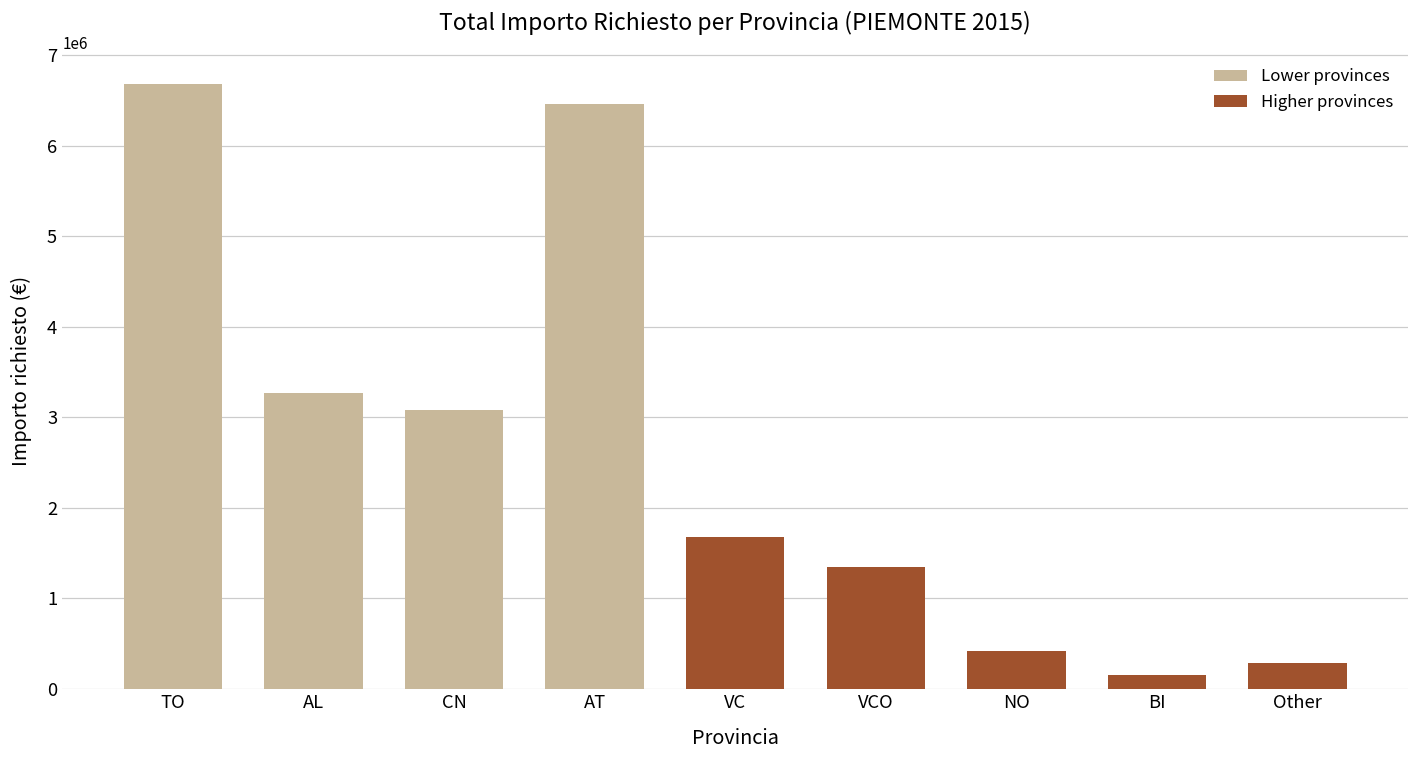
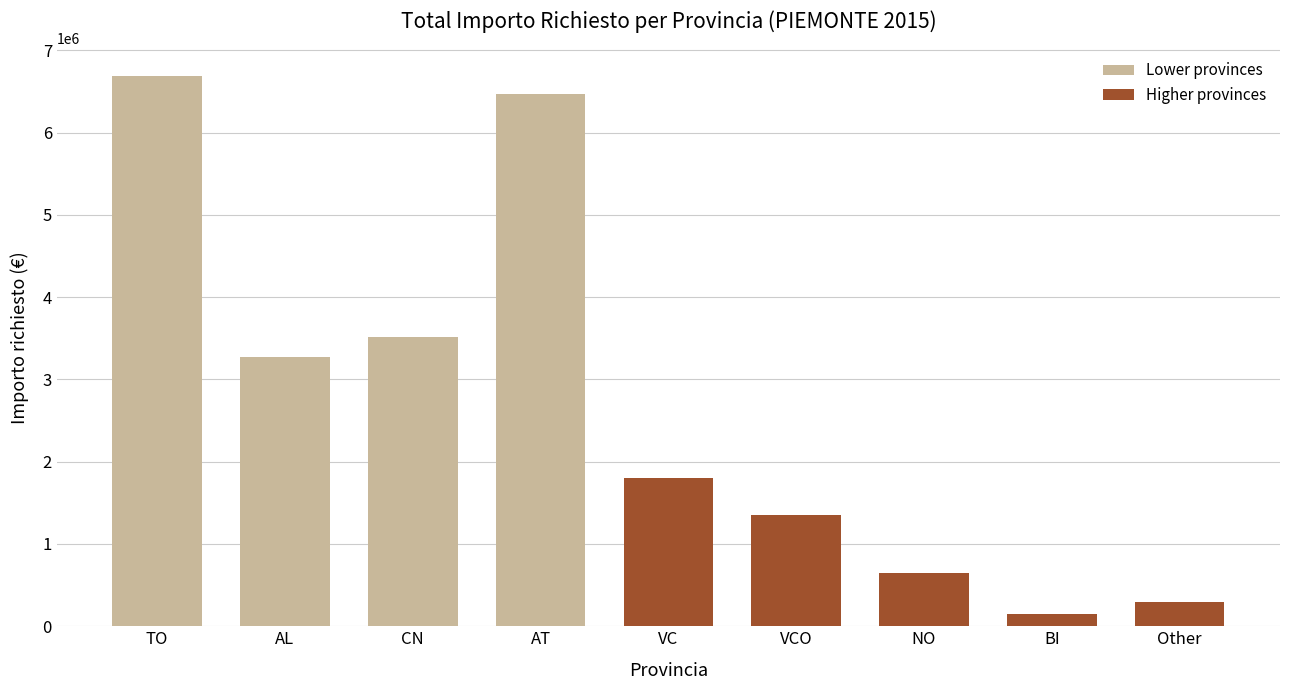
Lower provinces, CN: 3100000 -> 3500000
Higher provinces, VC: 1700000 -> 1800000
Higher provinces, NO: 400000 -> 600000
